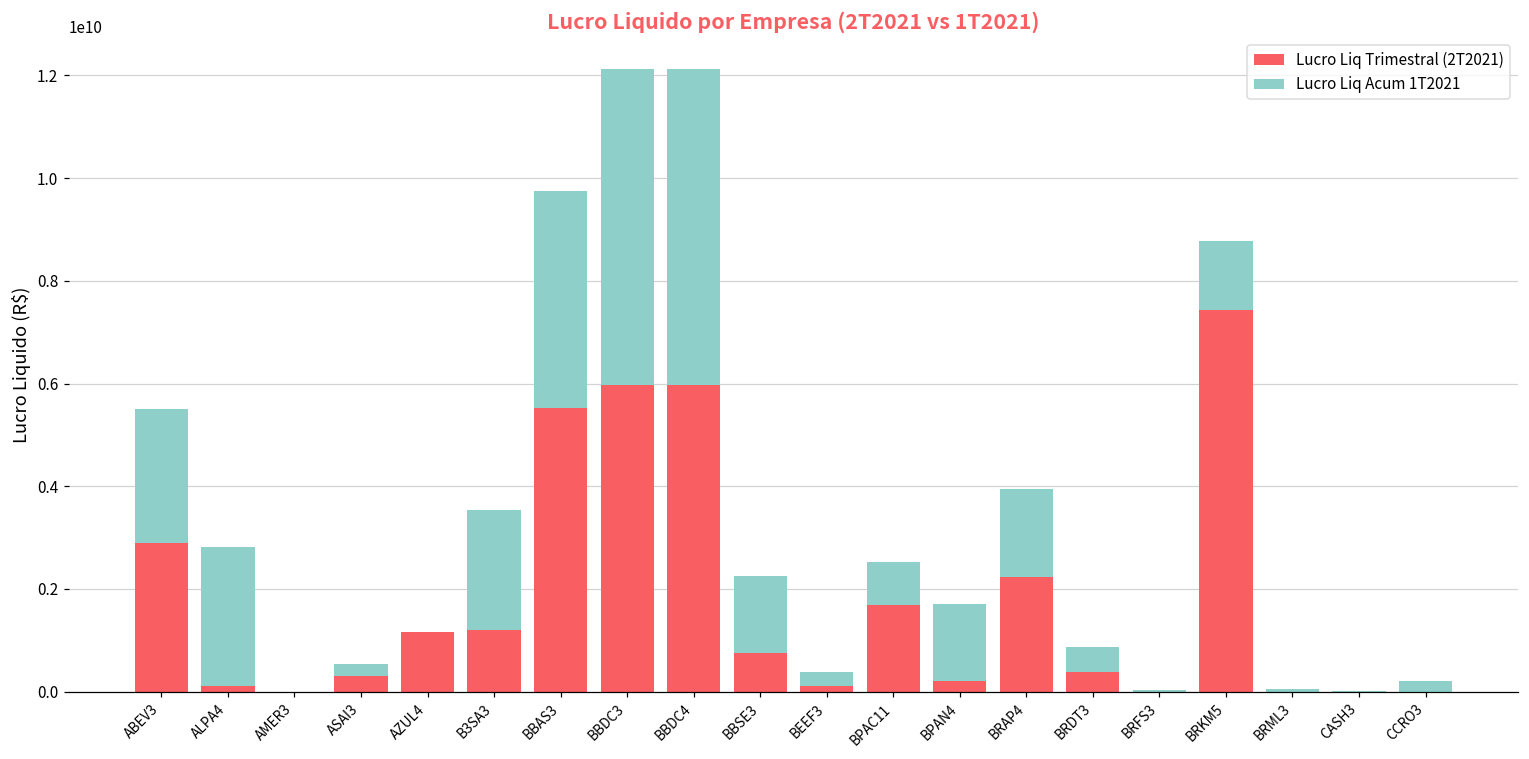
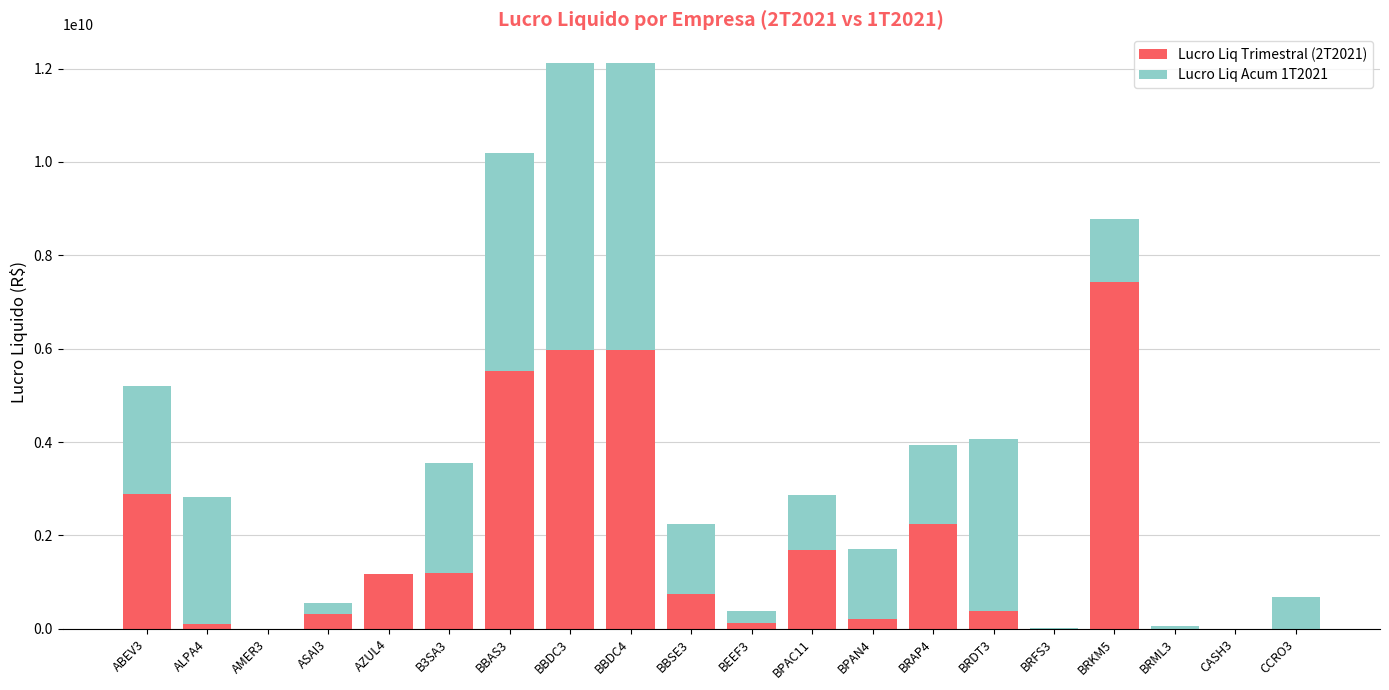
Lucro Liq Acum 1T2021, ABEV3: 2600000000 -> 2300000000
Lucro Liq Acum 1T2021, BBAS3: 4200000000 -> 4700000000
Lucro Liq Acum 1T2021, BPAC11: 800000000 -> 1200000000
Lucro Liq Acum 1T2021, BRDT3: 500000000 -> 3700000000
Lucro Liq Acum 1T2021, CCRO3: 200000000 -> 700000000
